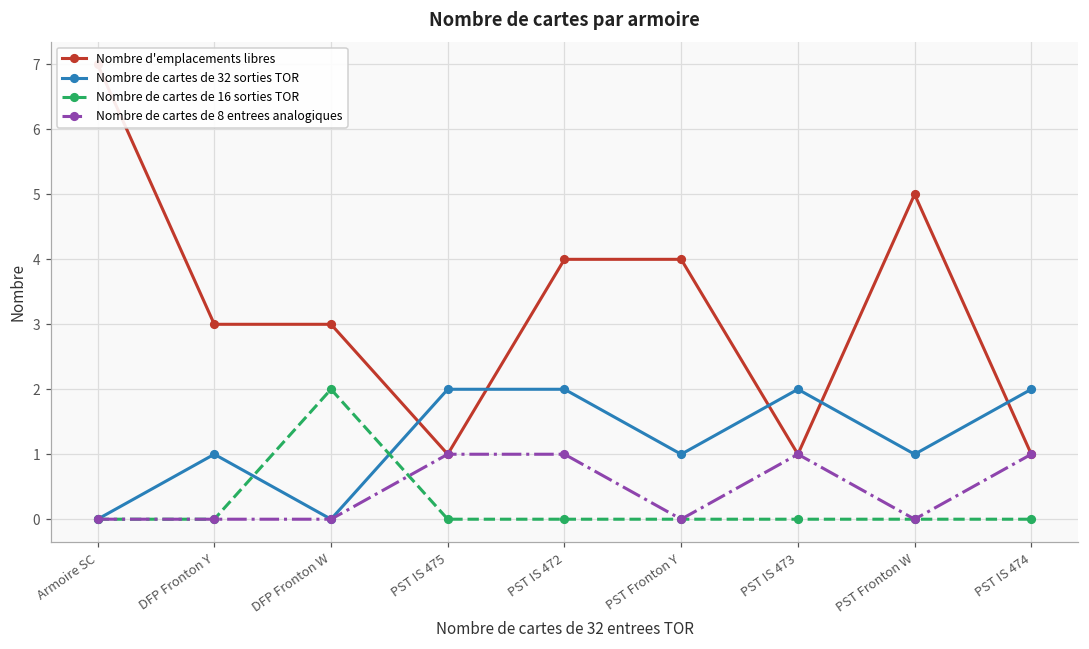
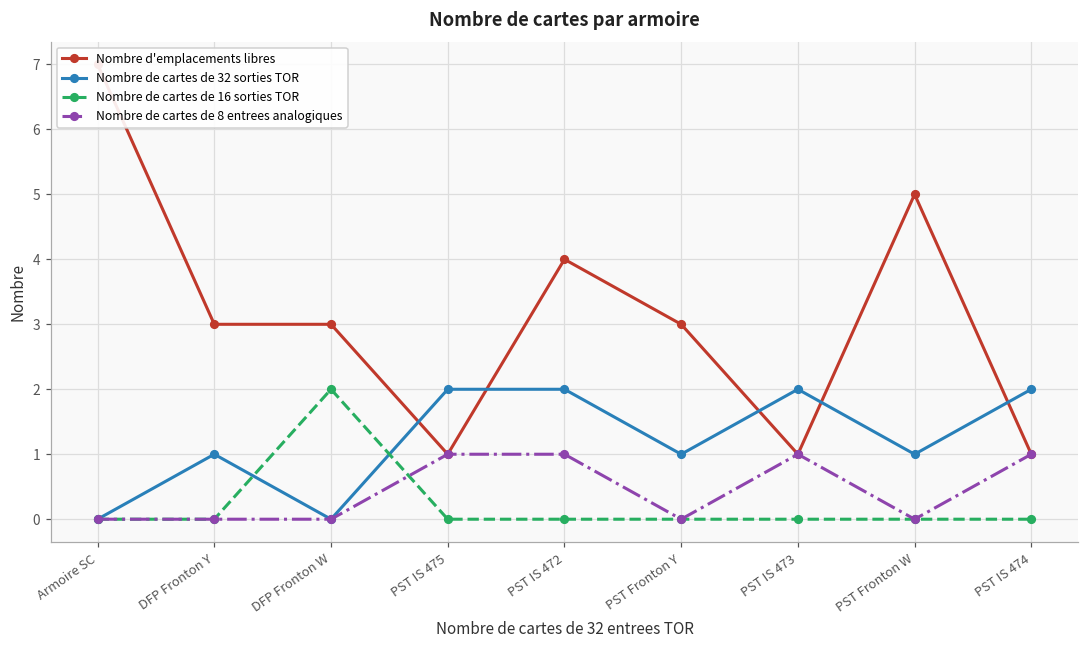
Nombre d'emplacements libres, PST Fronton Y: 4 -> 3
